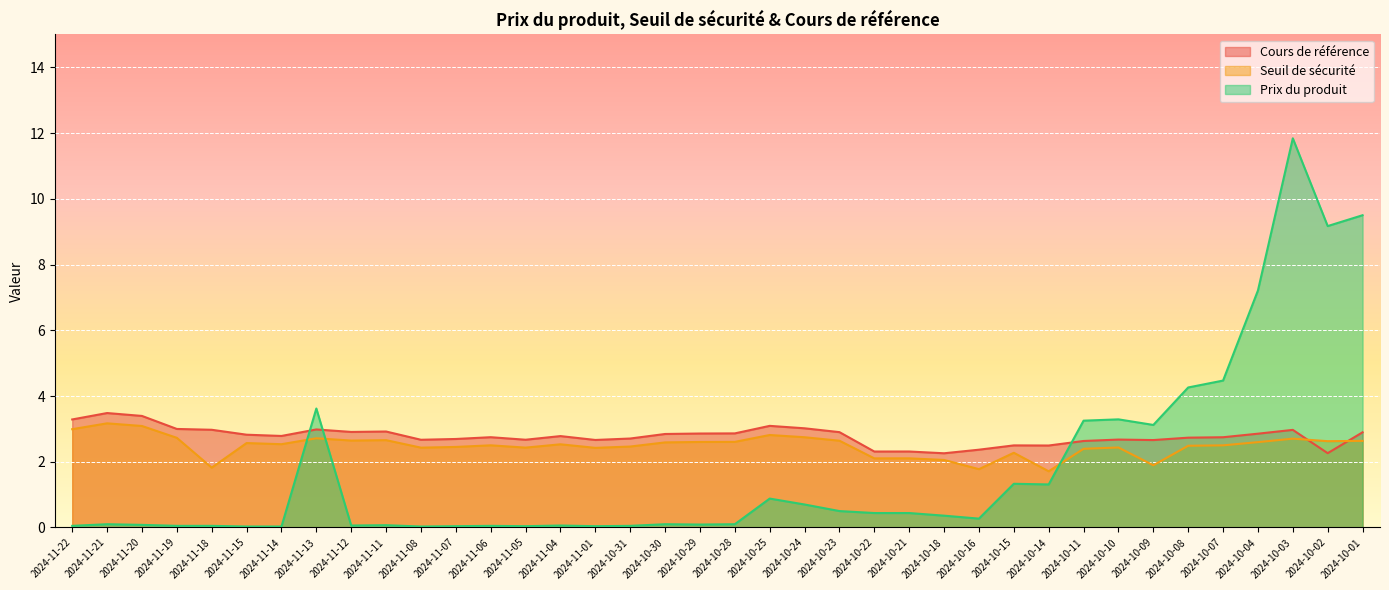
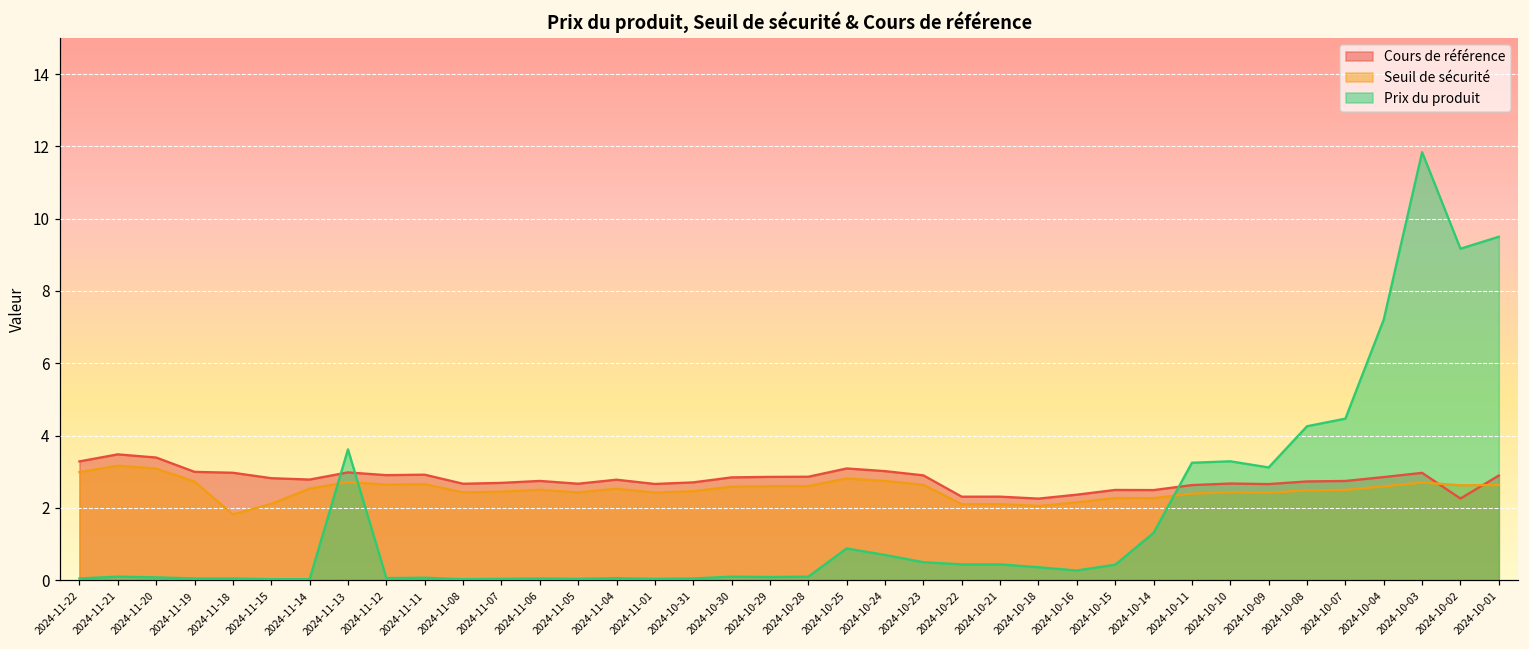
Seuil de sécurité, 2024-11-15: 2.6 -> 2.1
Seuil de sécurité, 2024-10-16: 1.8 -> 2.2
Prix du produit, 2024-10-15: 1.3 -> 0.4
Seuil de sécurité, 2024-10-14: 1.7 -> 2.3
Seuil de sécurité, 2024-10-09: 1.9 -> 2.4
